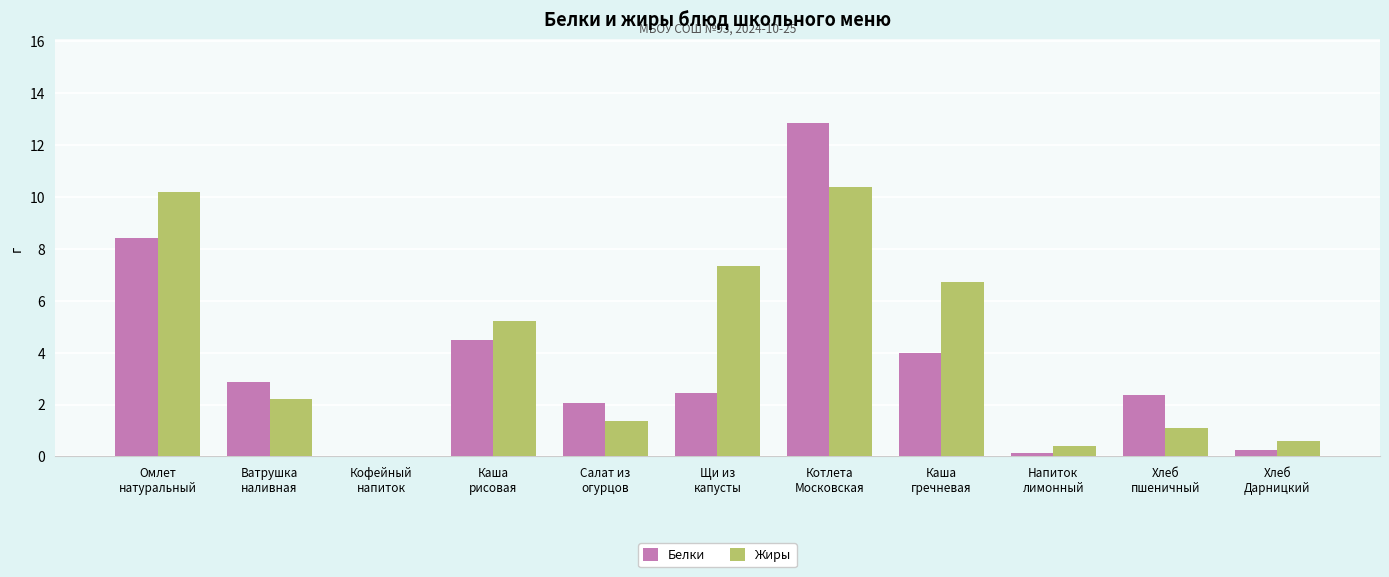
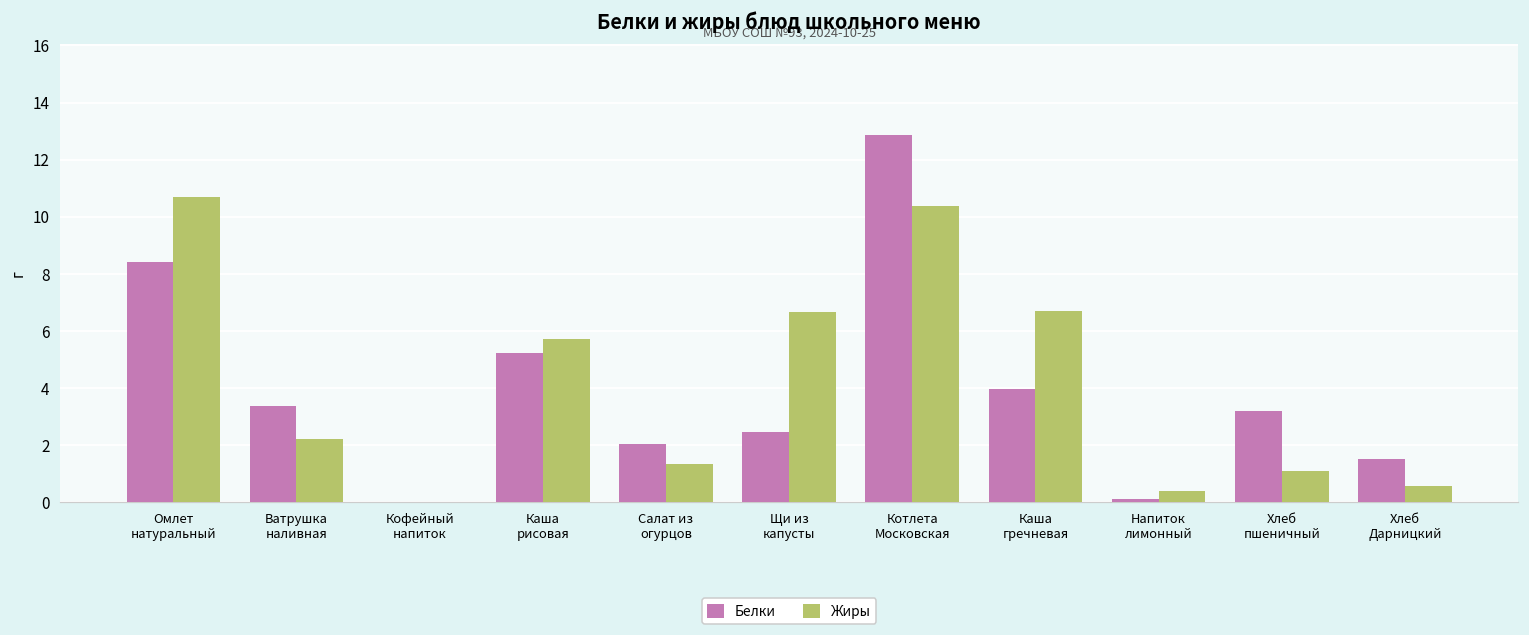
Жиры, Омлет натуральный: 10.2 -> 10.7
Белки, Ватрушка наливная: 2.9 -> 3.4
Белки, Каша рисовая: 4.5 -> 5.2
Жиры, Каша рисовая: 5.2 -> 5.7
Жиры, Щи из капусты: 7.3 -> 6.7
Белки, Хлеб пшеничный: 2.4 -> 3.2
Белки, Хлеб Дарницкий: 0.3 -> 1.5
